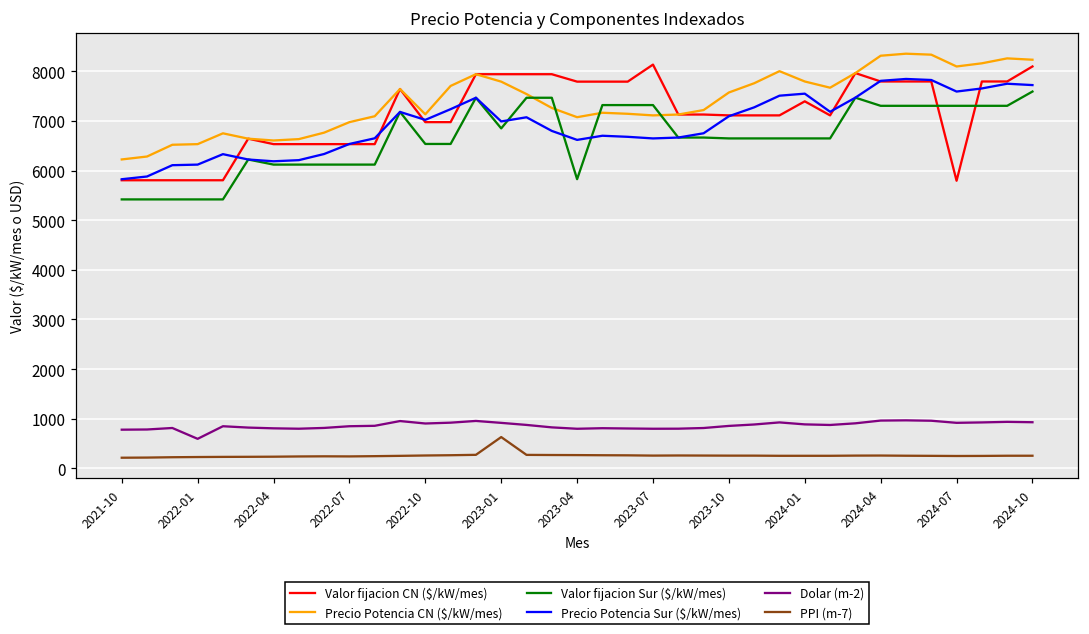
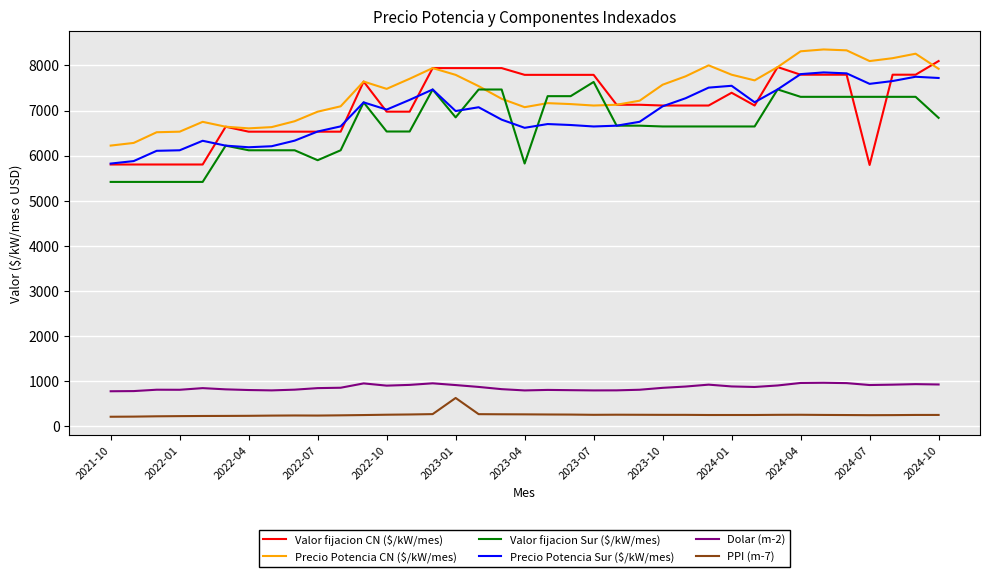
Dolar (m-2), 2022-01: 600 -> 800
Valor fijacion Sur ($/kW/mes), 2022-07: 6100 -> 5900
Precio Potencia CN ($/kW/mes), 2022-10: 7100 -> 7500
Valor fijacion CN ($/kW/mes), 2023-07: 8100 -> 7800
Valor fijacion Sur ($/kW/mes), 2023-07: 7300 -> 7600
Precio Potencia CN ($/kW/mes), 2024-10: 8200 -> 7900
Valor fijacion Sur ($/kW/mes), 2024-10: 7600 -> 6800
